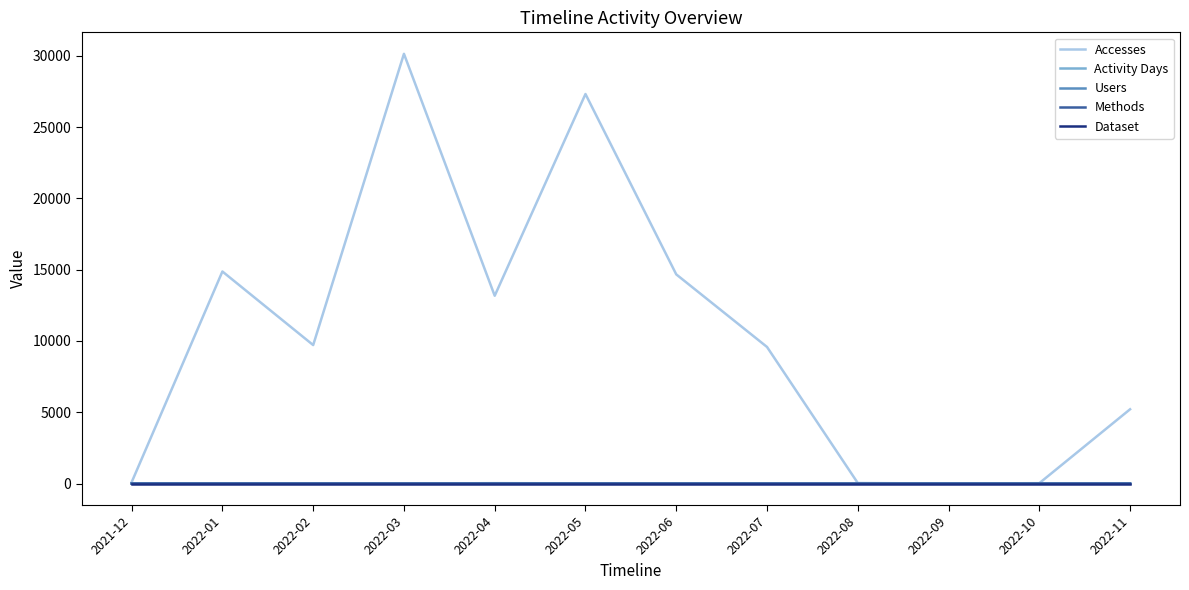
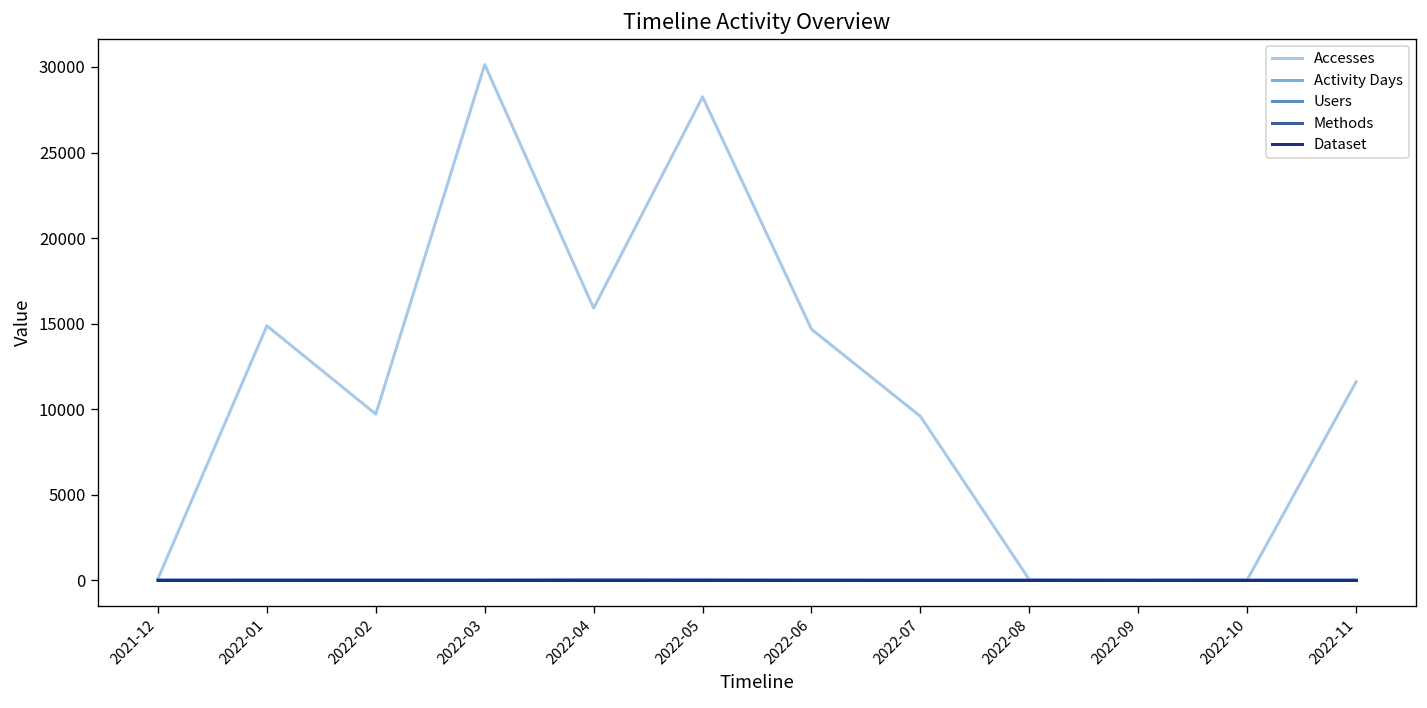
Accesses, 2022-04: 13200 -> 15900
Accesses, 2022-05: 27300 -> 28300
Accesses, 2022-11: 5200 -> 11600
